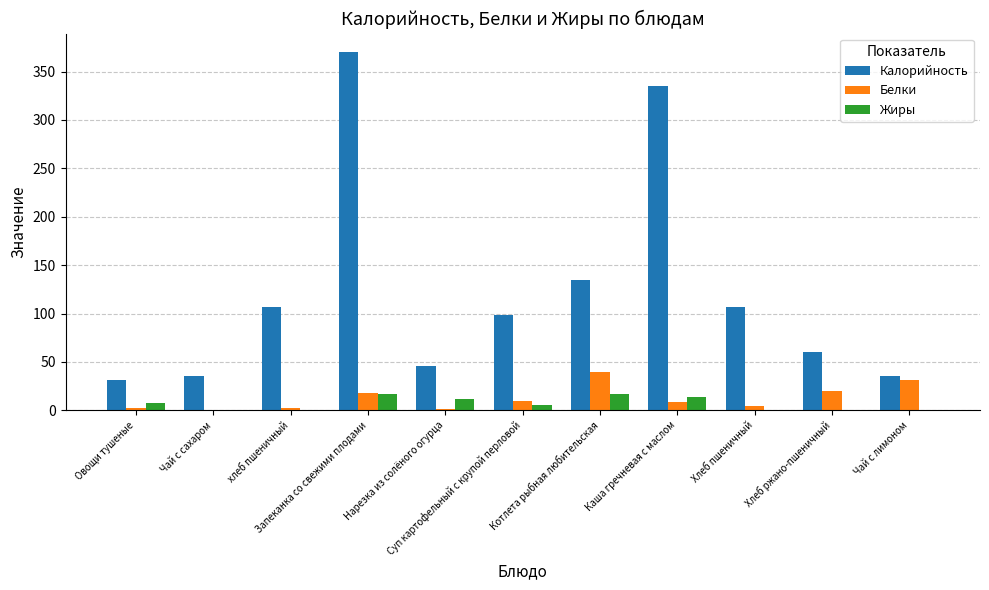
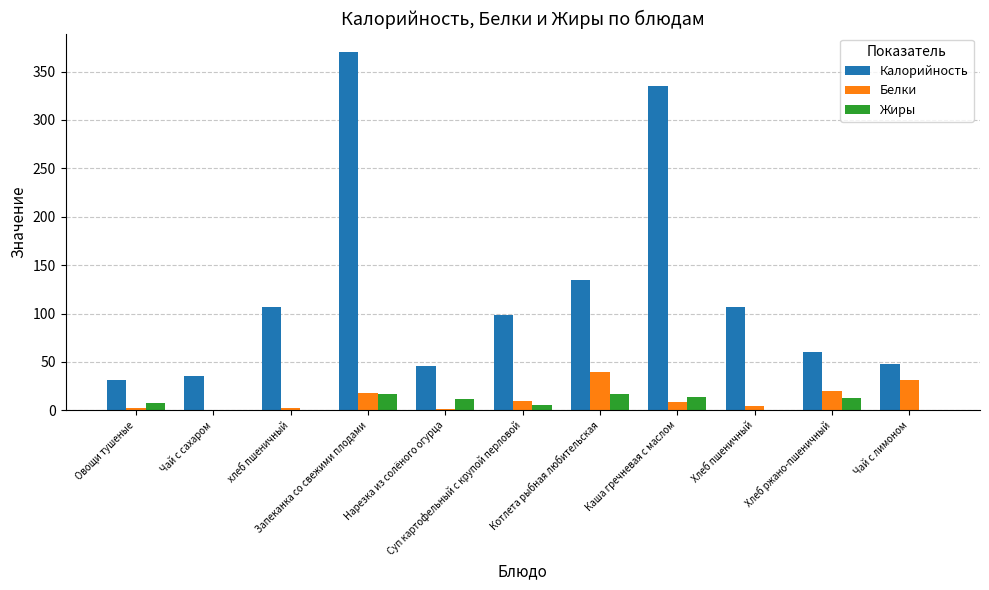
Жиры, Хлеб ржано-пшеничный: 0 -> 10
Калорийность, Чай с лимоном: 40 -> 50
